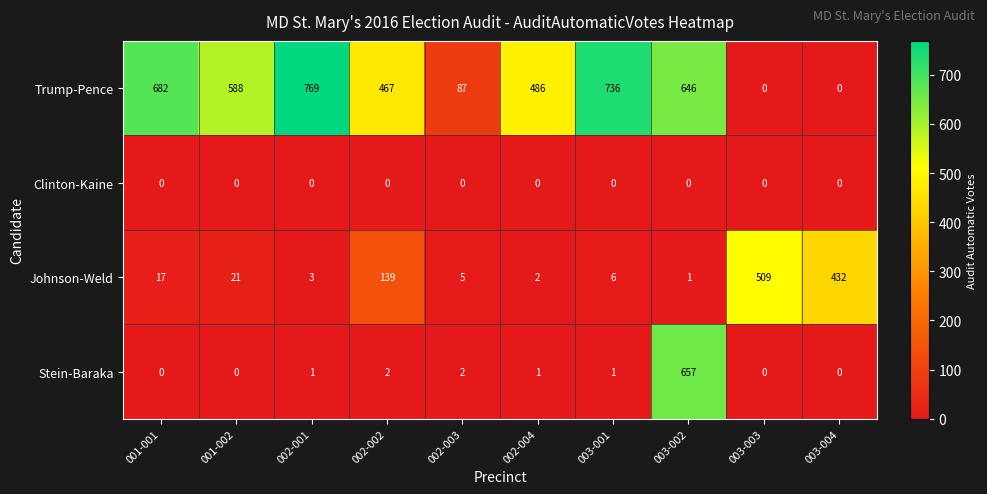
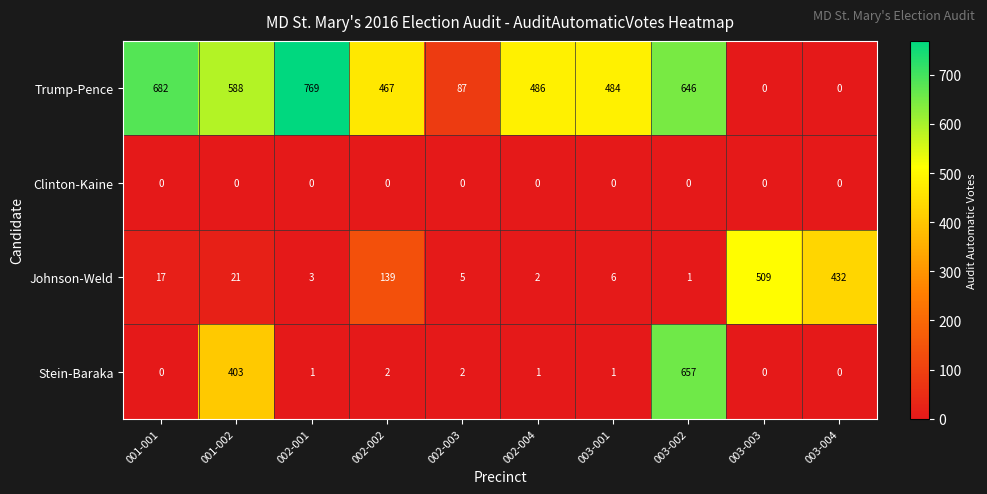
Trump-Pence, 003-001: 736 -> 484
Stein-Baraka, 001-002: 0 -> 403
